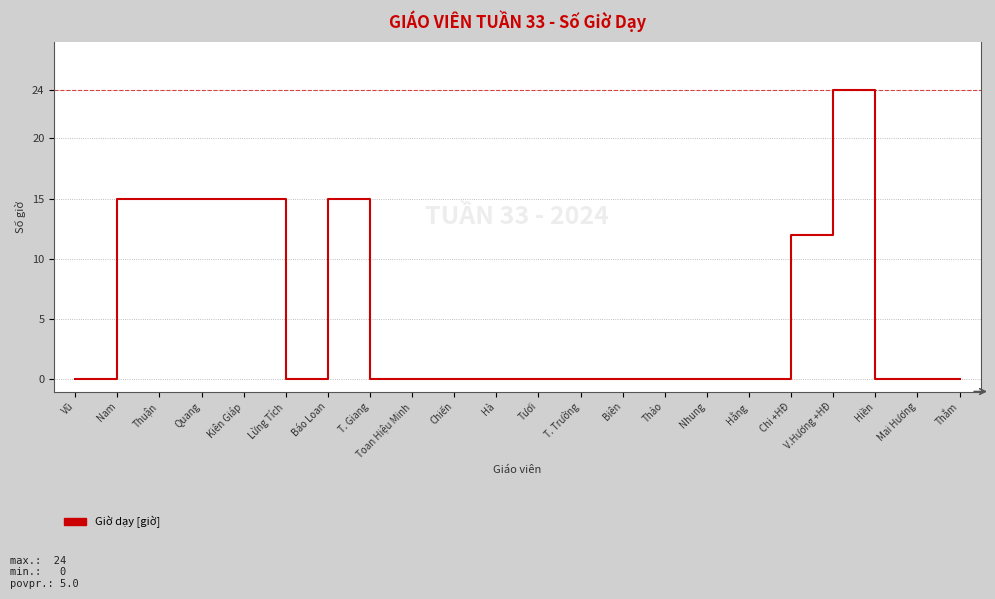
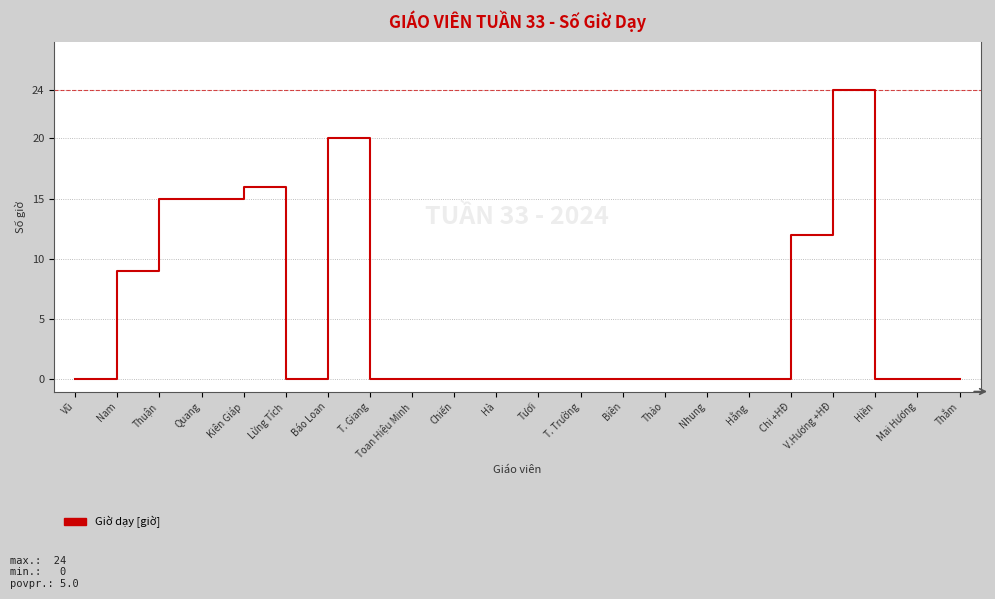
Nam: 15 -> 9
Kiên Giáp: 15 -> 16
Báo Loan: 15 -> 20
